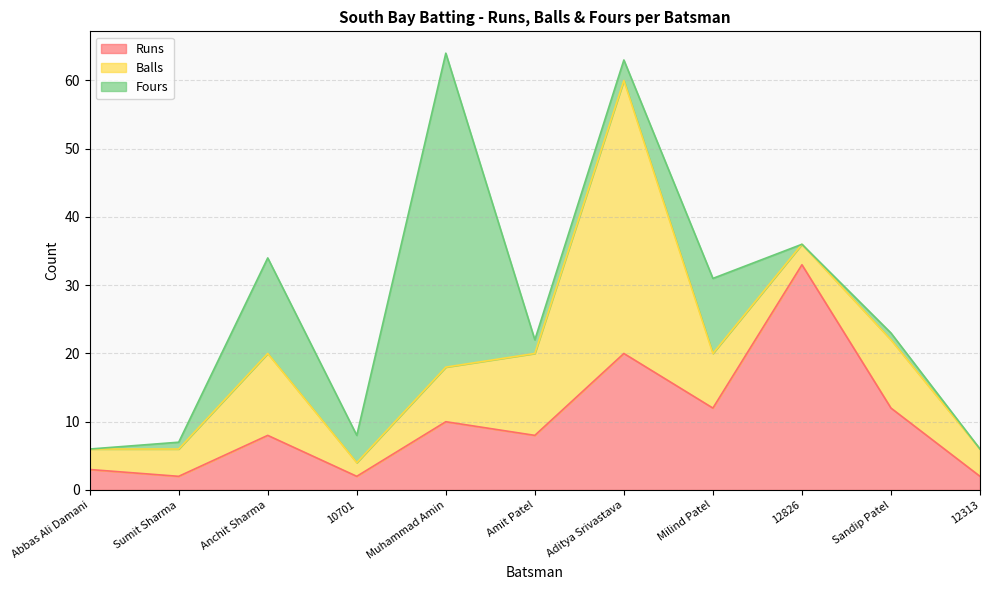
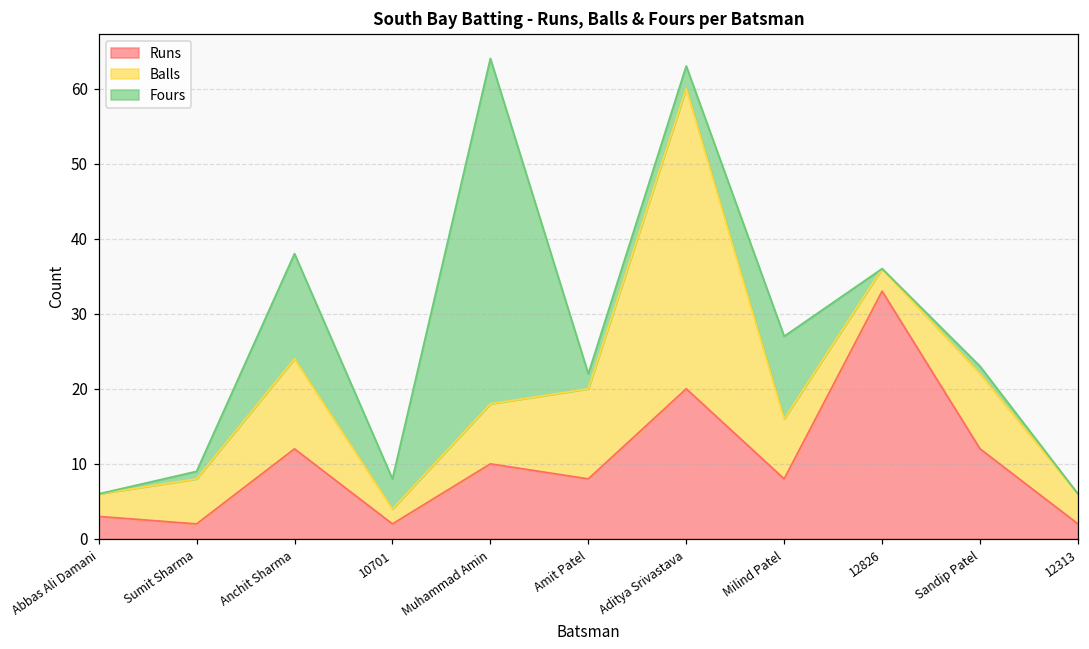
Balls, Sumit Sharma: 4 -> 6
Runs, Anchit Sharma: 8 -> 12
Runs, Milind Patel: 12 -> 8
